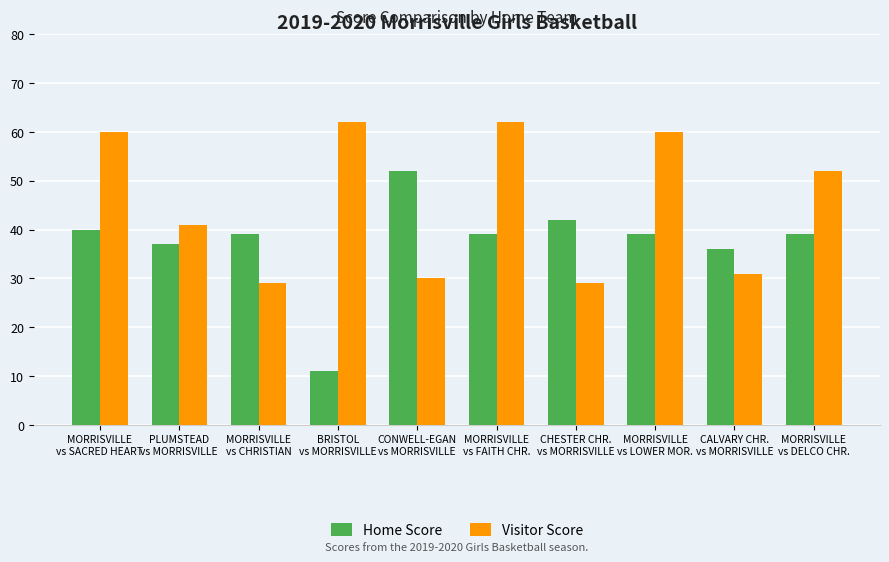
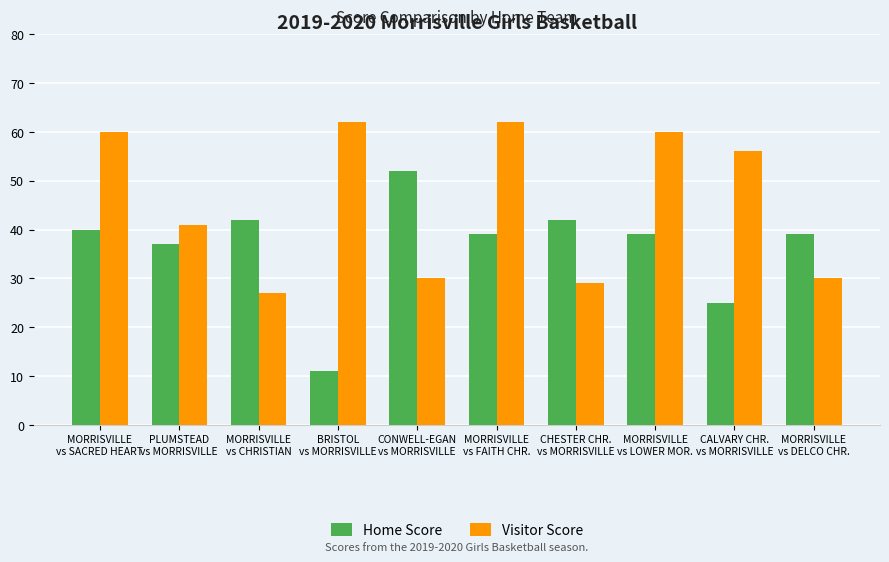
Home Score, MORRISVILLE vs CHRISTIAN: 39 -> 42
Visitor Score, MORRISVILLE vs CHRISTIAN: 29 -> 27
Home Score, CALVARY CHR. vs MORRISVILLE: 36 -> 25
Visitor Score, CALVARY CHR. vs MORRISVILLE: 31 -> 56
Visitor Score, MORRISVILLE vs DELCO CHR.: 52 -> 30
